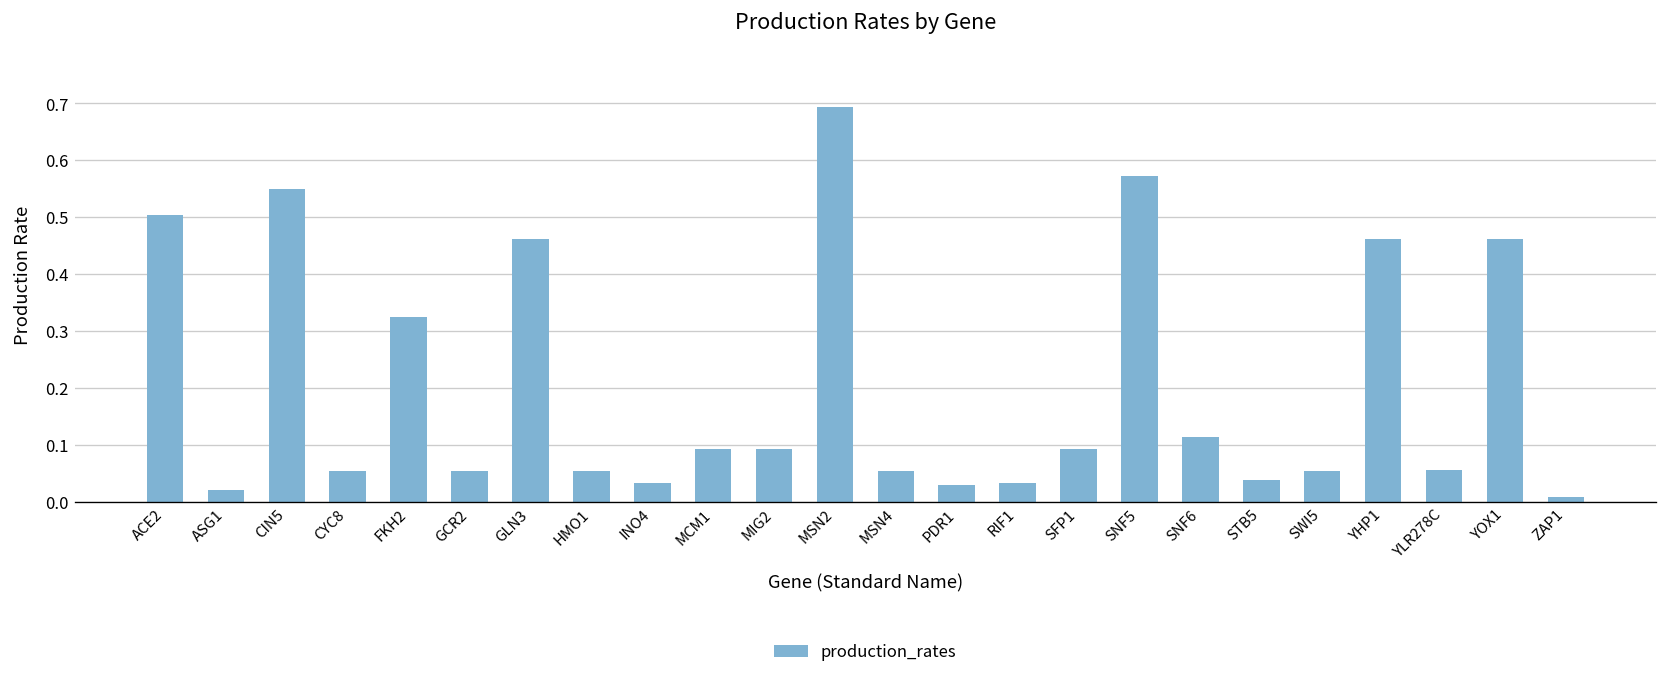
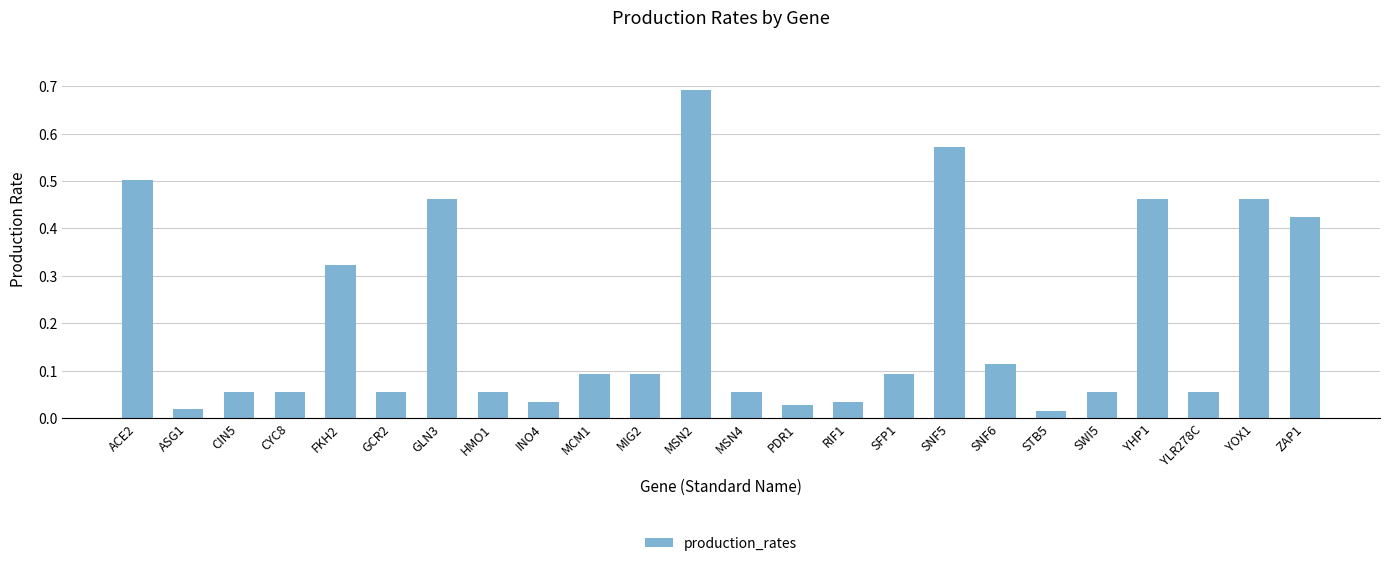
CIN5: 0.55 -> 0.05
STB5: 0.04 -> 0.02
ZAP1: 0.01 -> 0.42
